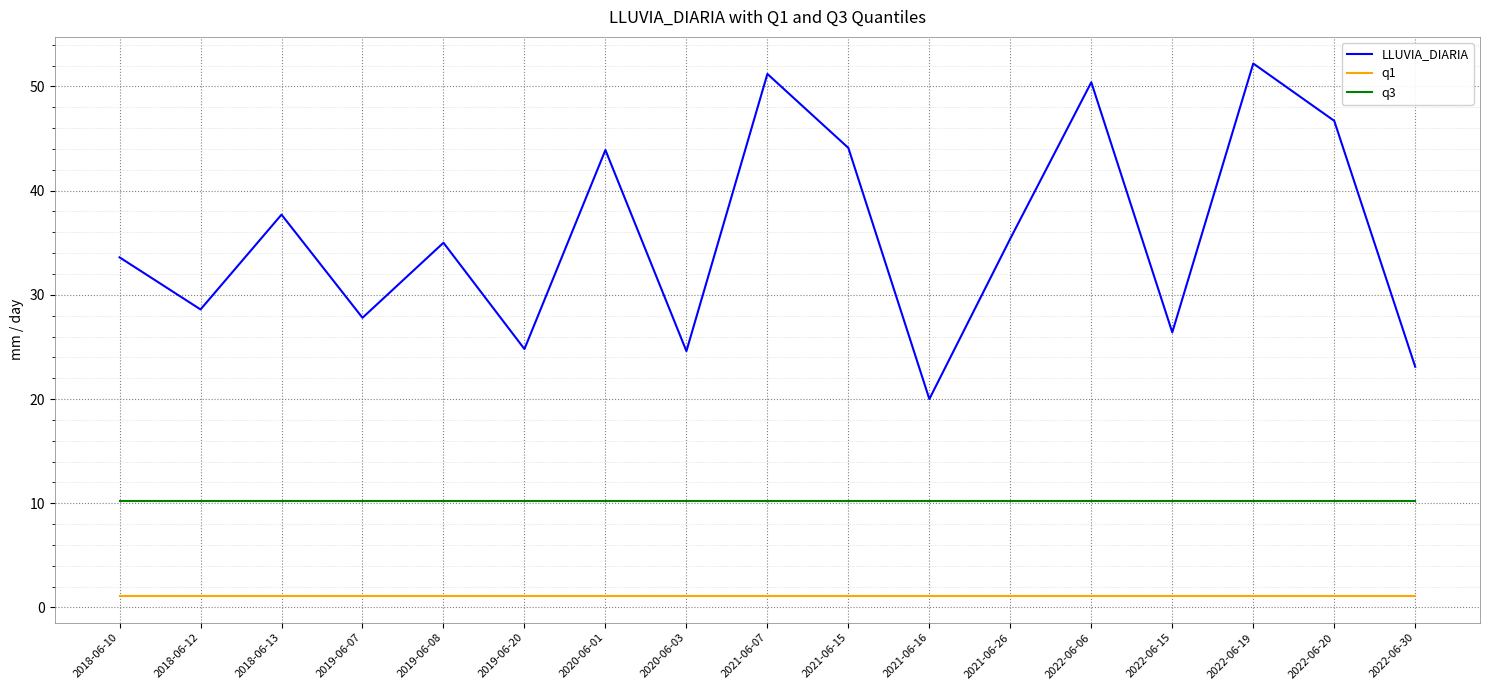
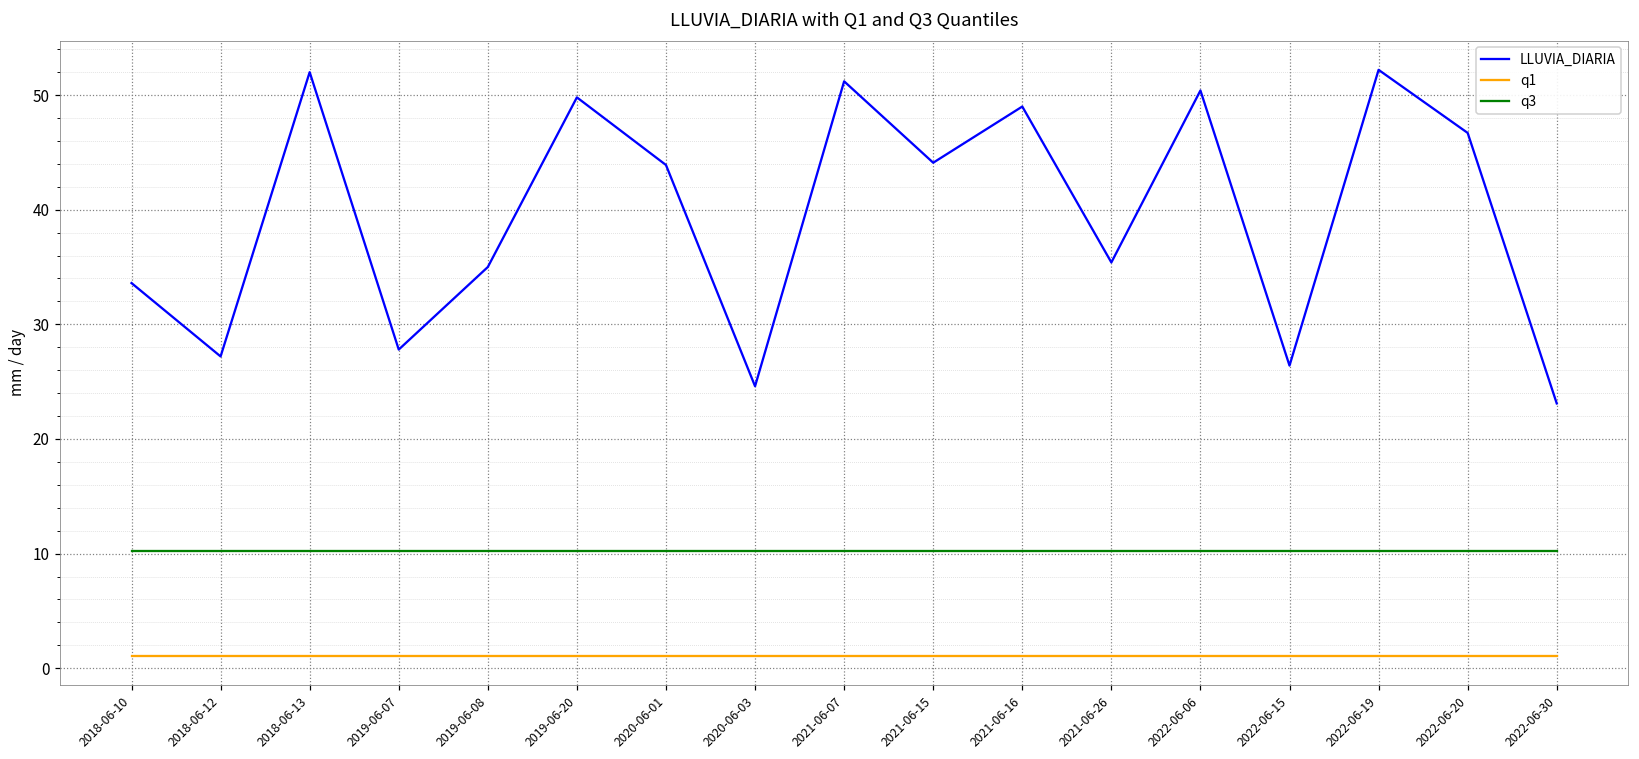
LLUVIA_DIARIA, 2018-06-12: 28.6 -> 27.2
LLUVIA_DIARIA, 2018-06-13: 37.7 -> 52.0
LLUVIA_DIARIA, 2019-06-20: 24.8 -> 49.8
LLUVIA_DIARIA, 2021-06-16: 20 -> 49
